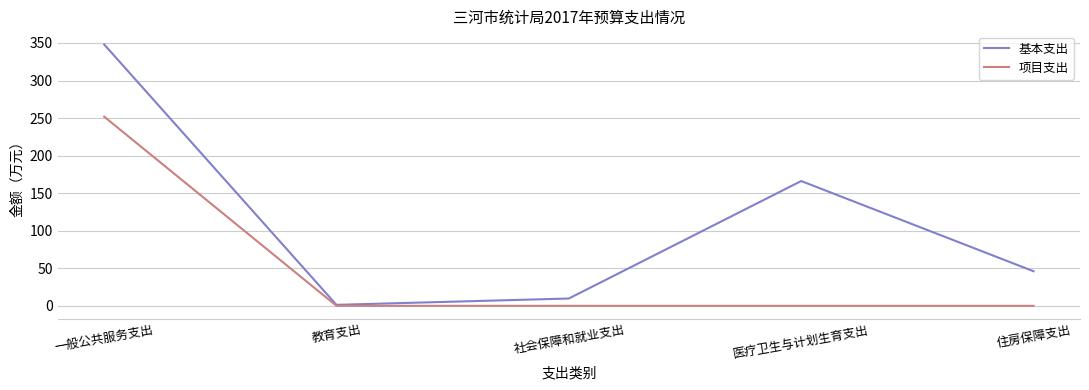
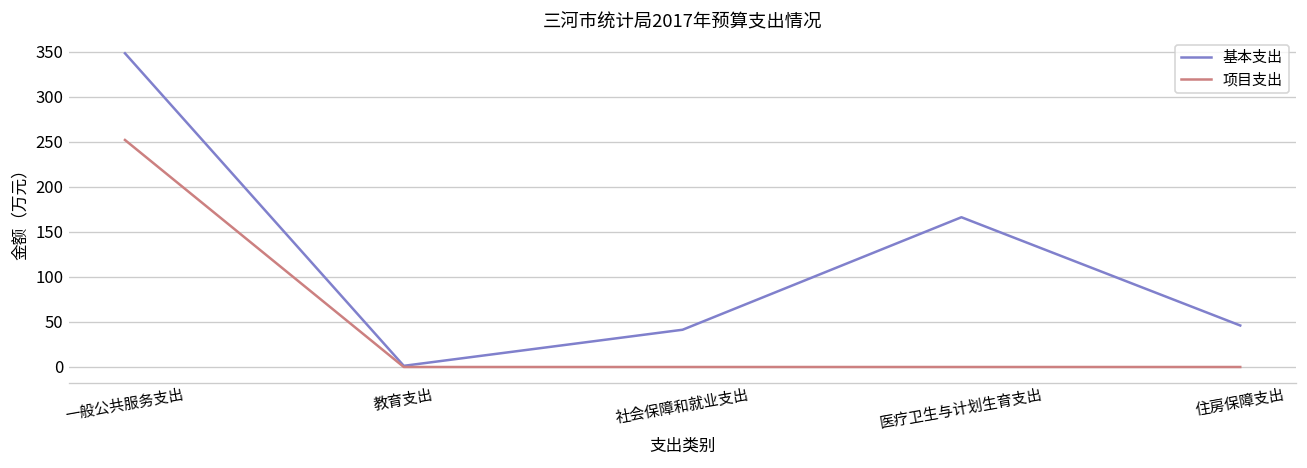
基本支出, 社会保障和就业支出: 10 -> 40
